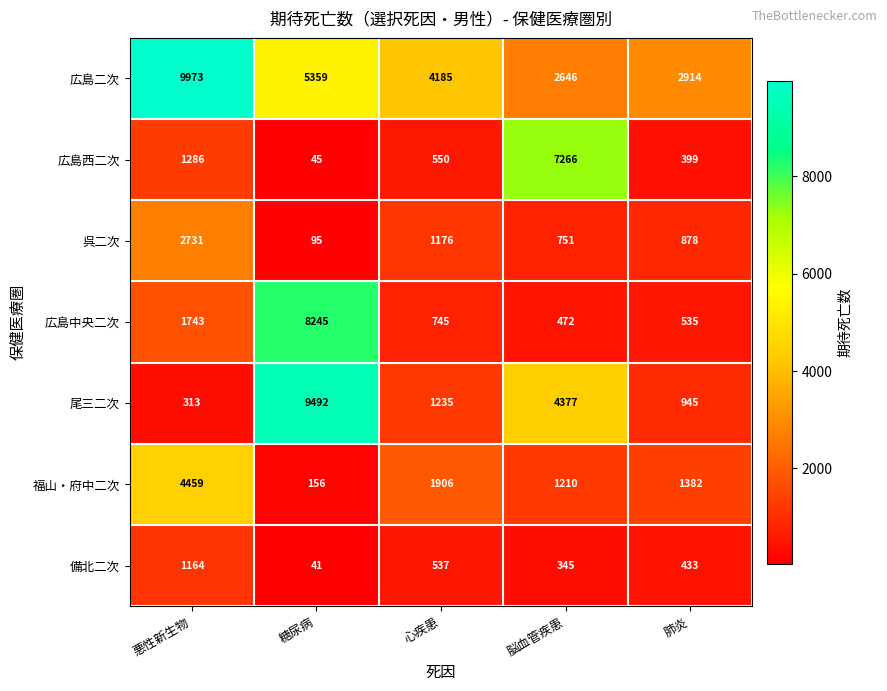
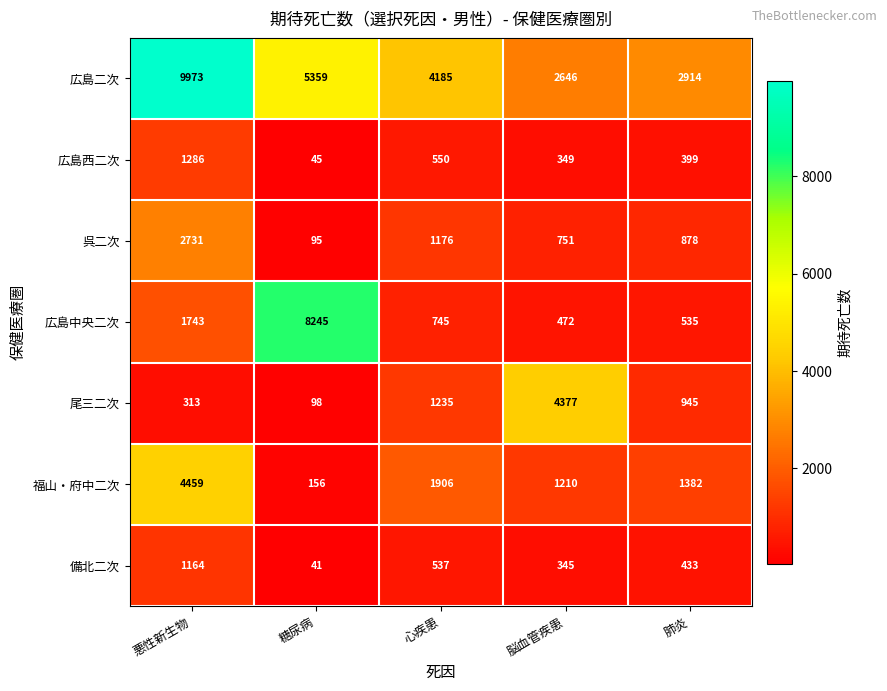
広島西二次, 脳血管疾患: 7266 -> 349
尾三二次, 糖尿病: 9492 -> 98
